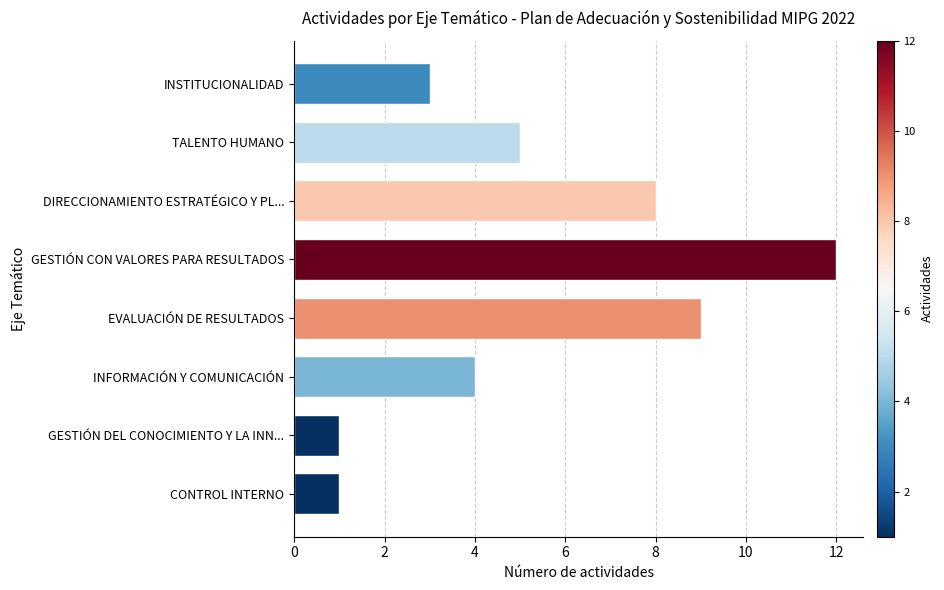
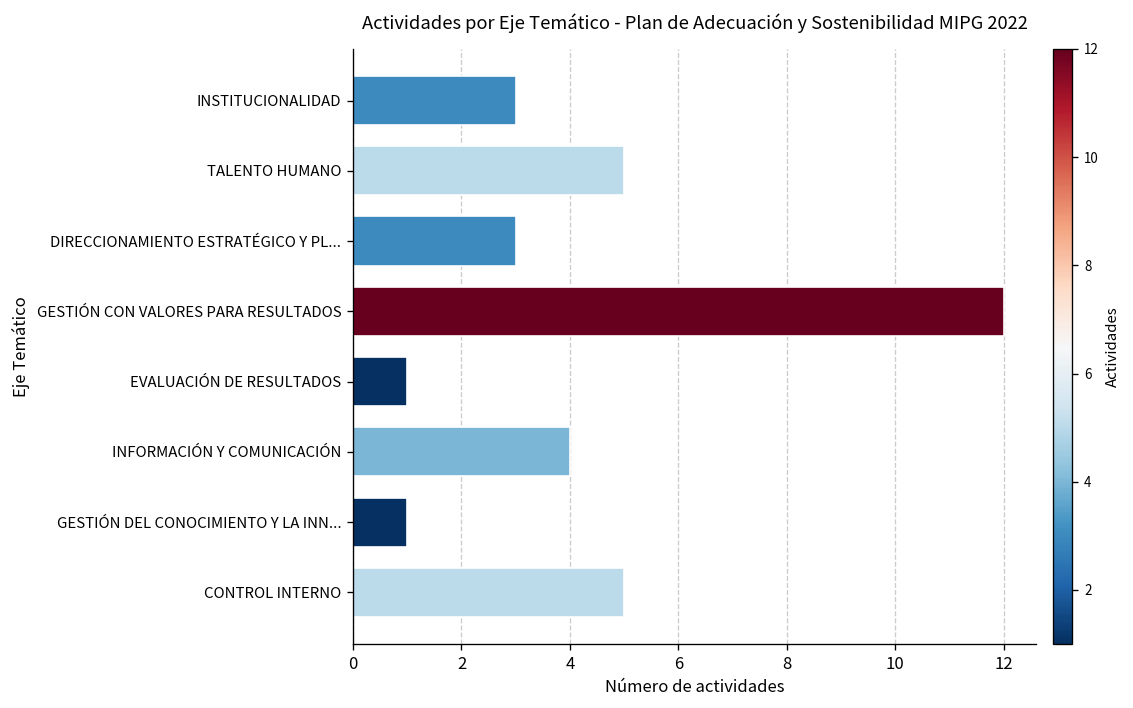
DIRECCIONAMIENTO ESTRATÉGICO Y PL...: 8 -> 3
EVALUACIÓN DE RESULTADOS: 9 -> 1
CONTROL INTERNO: 1 -> 5
